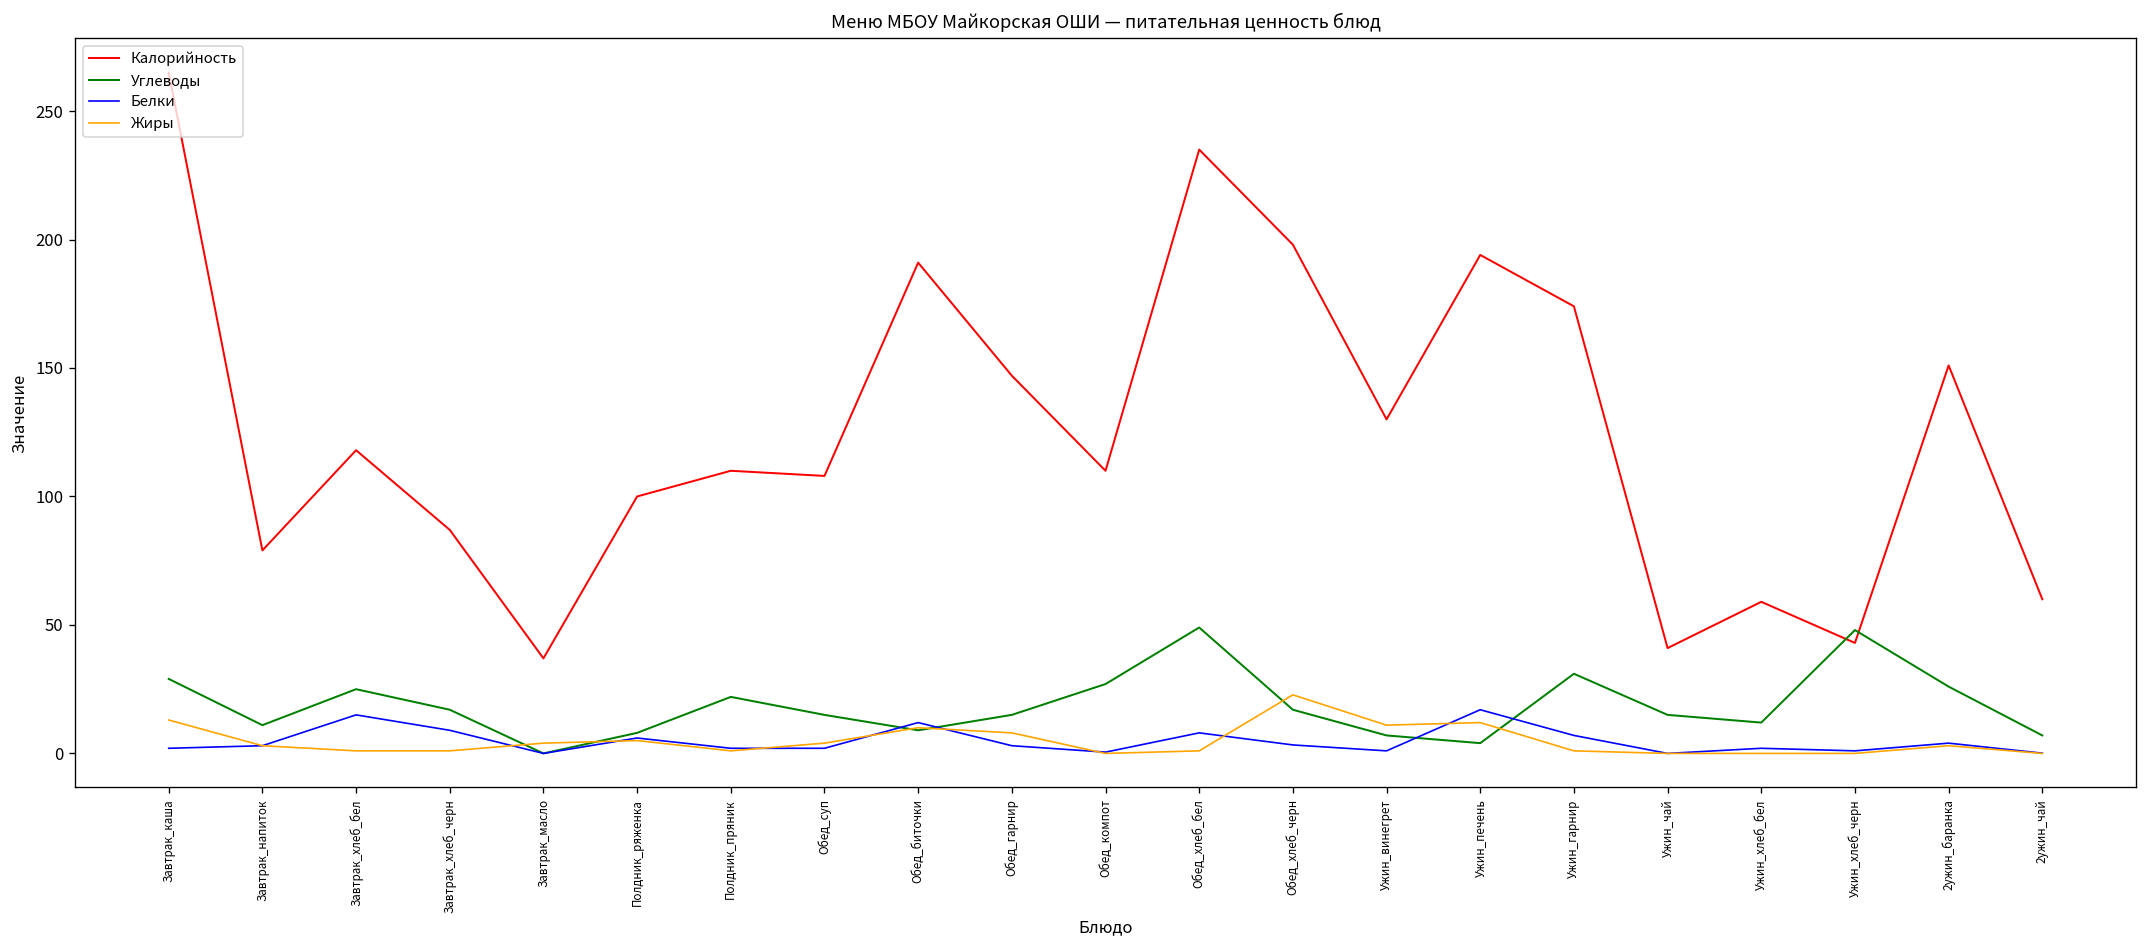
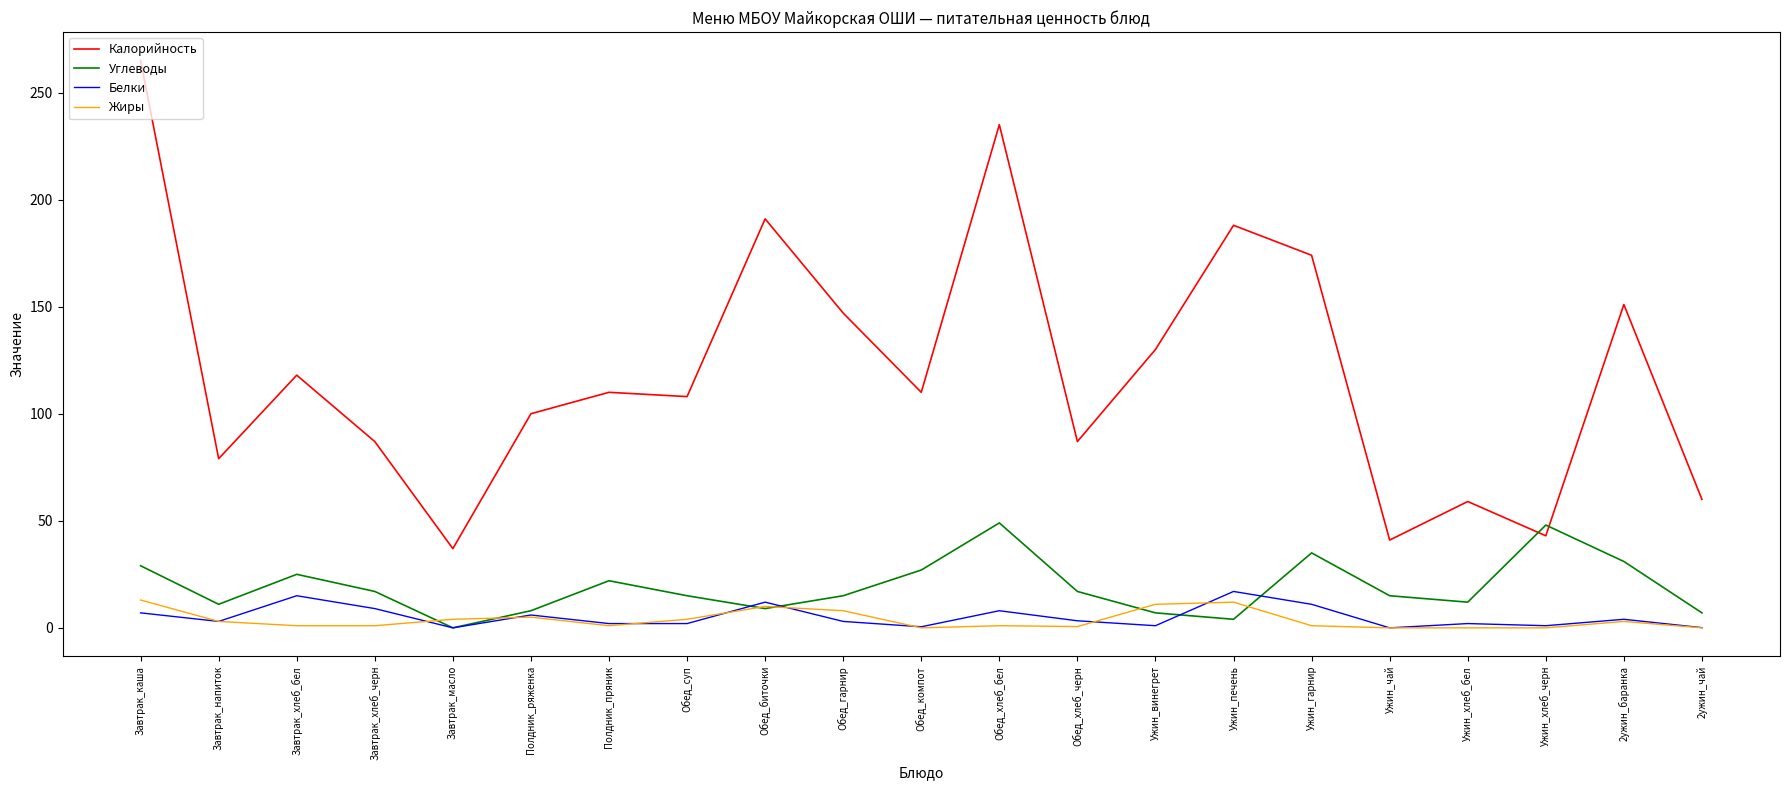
Белки, Завтрак_каша: 2 -> 7
Калорийность, Обед_хлеб_черн: 198 -> 87
Жиры, Обед_хлеб_черн: 23 -> 1
Калорийность, Ужин_печень: 194 -> 188
Углеводы, Ужин_гарнир: 31 -> 35
Белки, Ужин_гарнир: 7 -> 11
Углеводы, 2ужин_баранка: 26 -> 31
